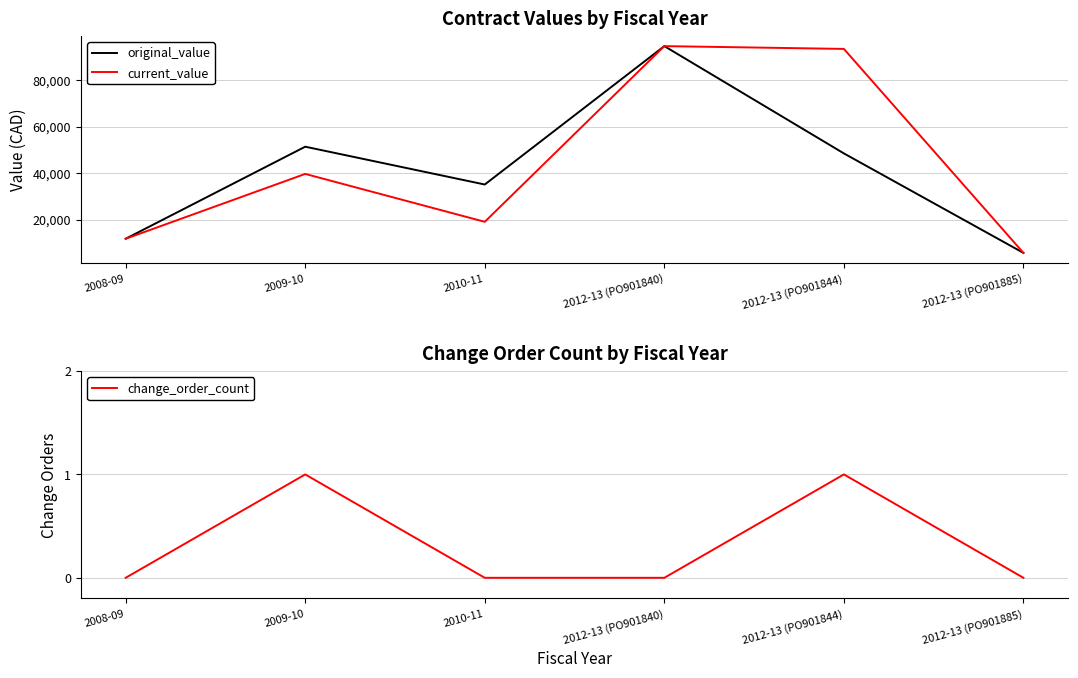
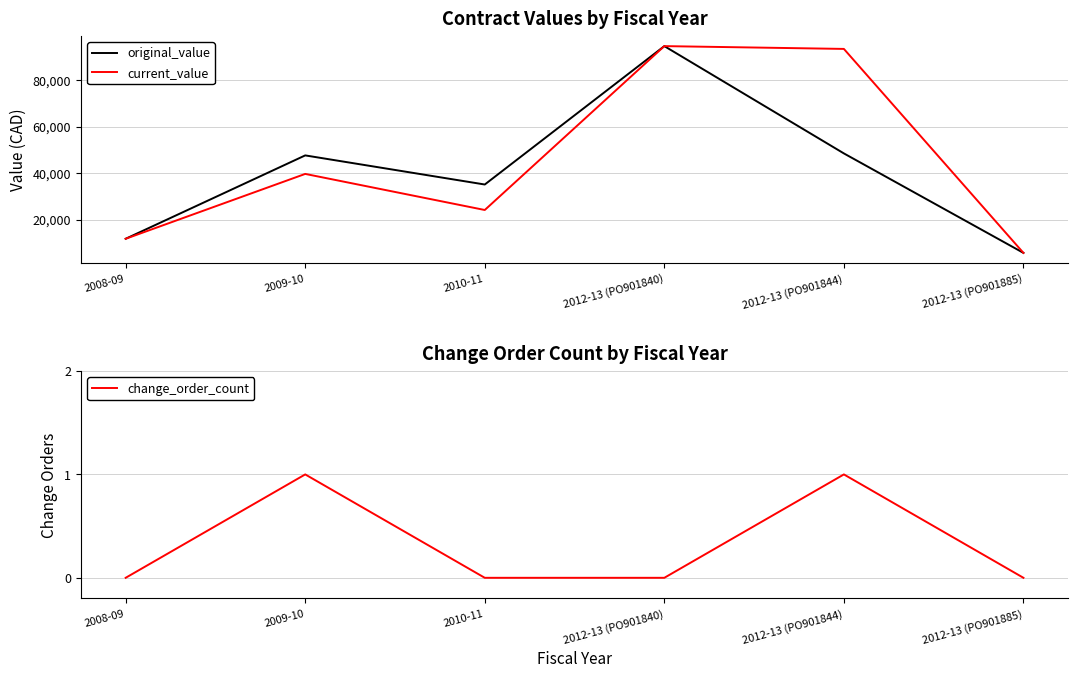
Contract Values by Fiscal Year, original_value, 2009-10: 51,000 -> 48,000
Contract Values by Fiscal Year, current_value, 2010-11: 19,000 -> 24,000
